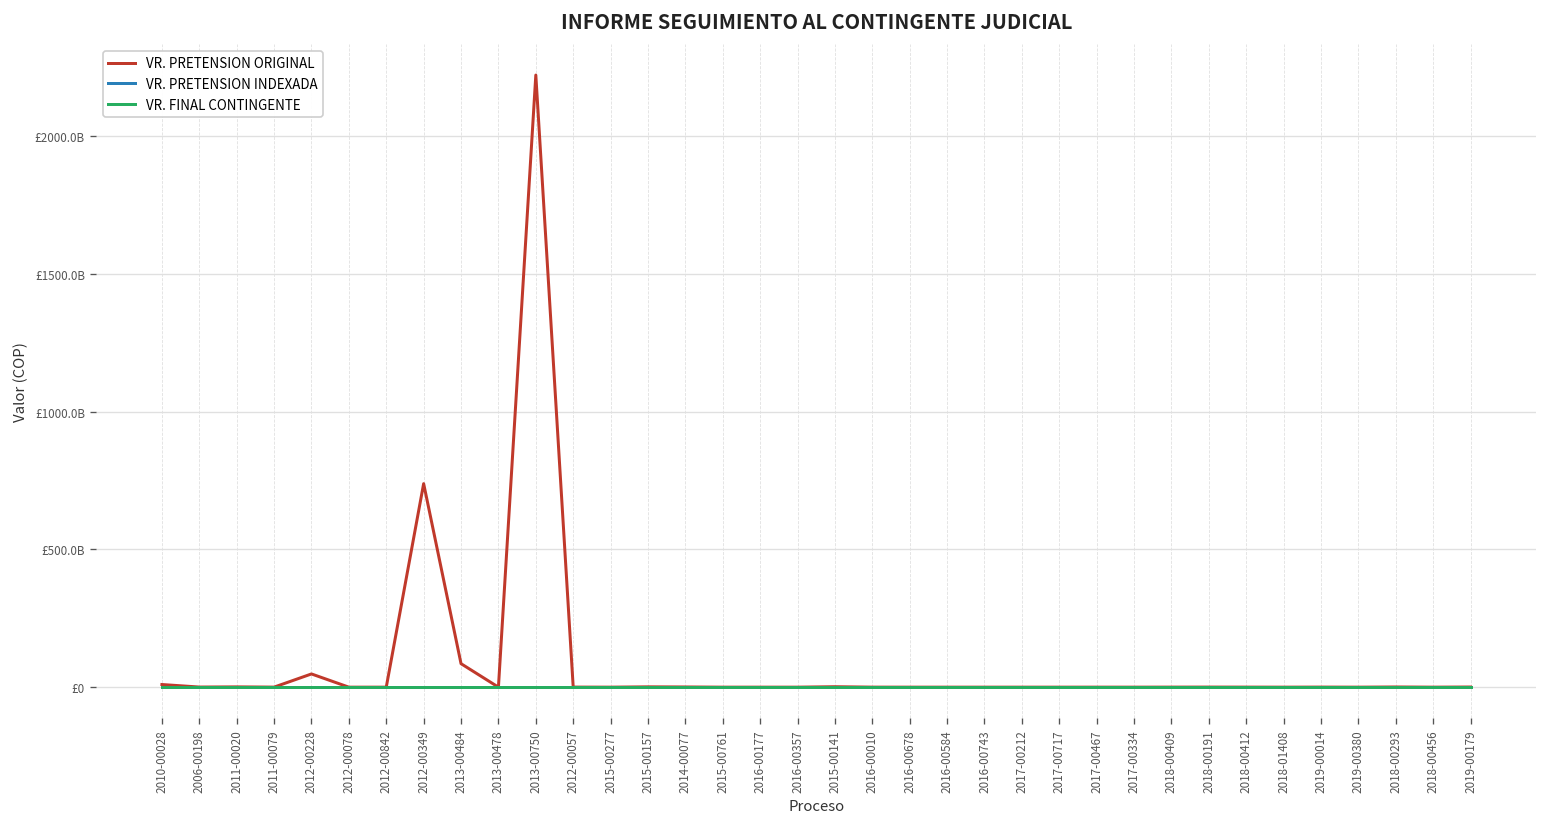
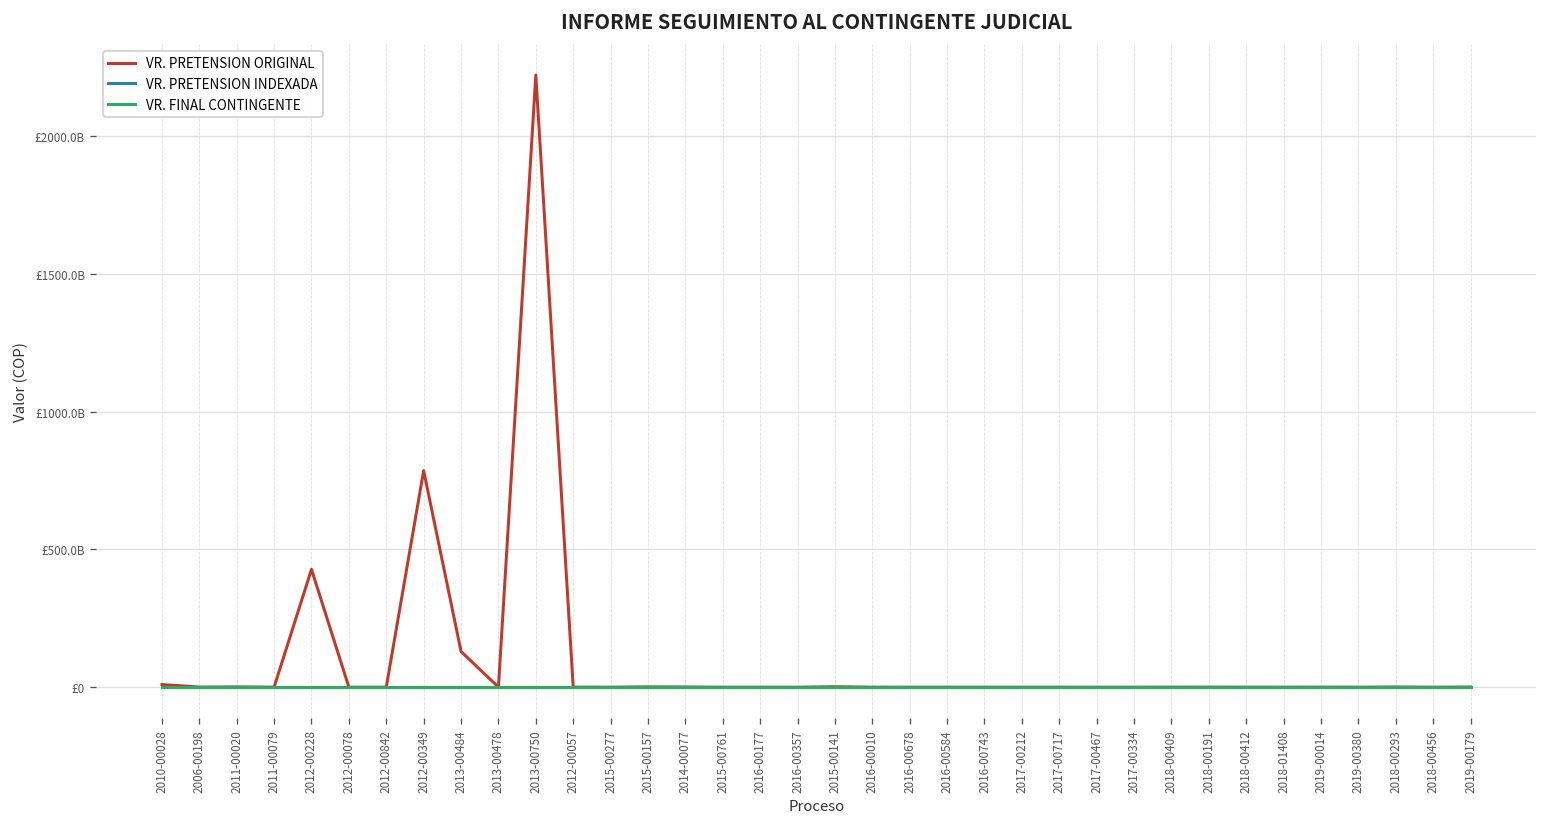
VR. PRETENSION ORIGINAL, 2012-00228: £50000000000 -> £430000000000
VR. PRETENSION ORIGINAL, 2012-00349: £740000000000 -> £790000000000
VR. PRETENSION ORIGINAL, 2013-00484: £90000000000 -> £130000000000
